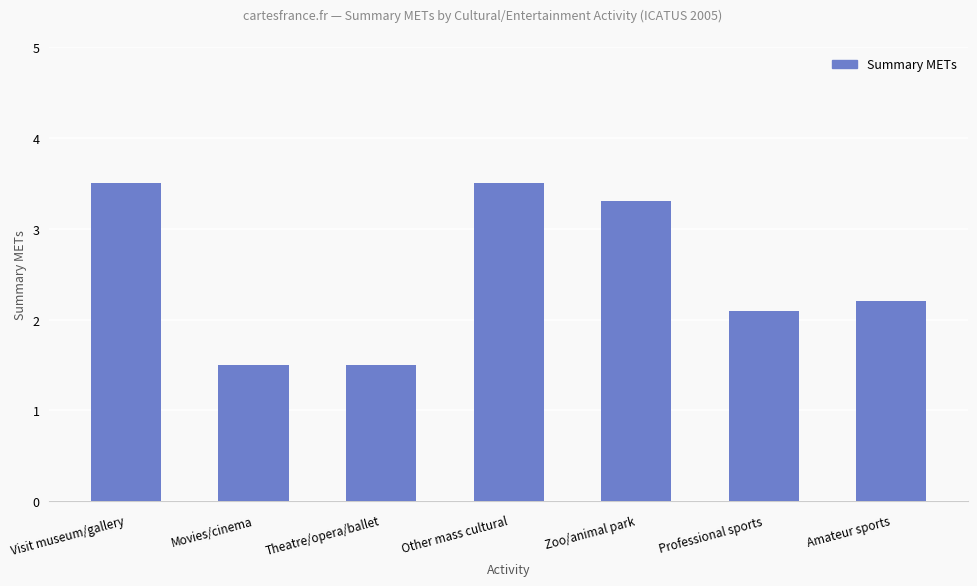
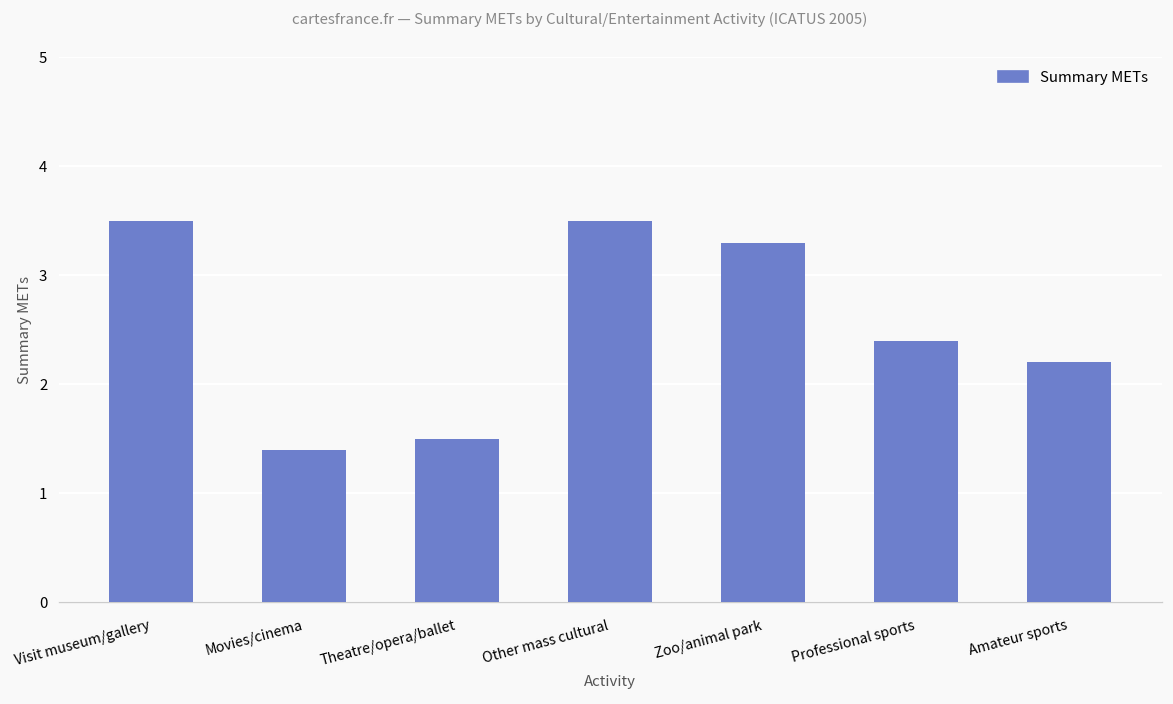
Movies/cinema: 1.5 -> 1.4
Professional sports: 2.1 -> 2.4
